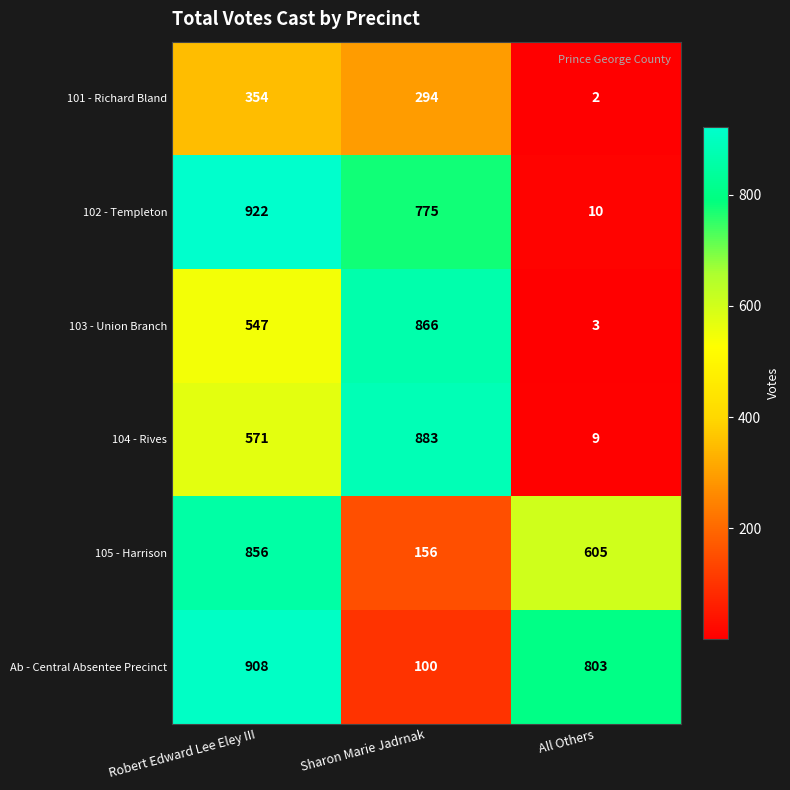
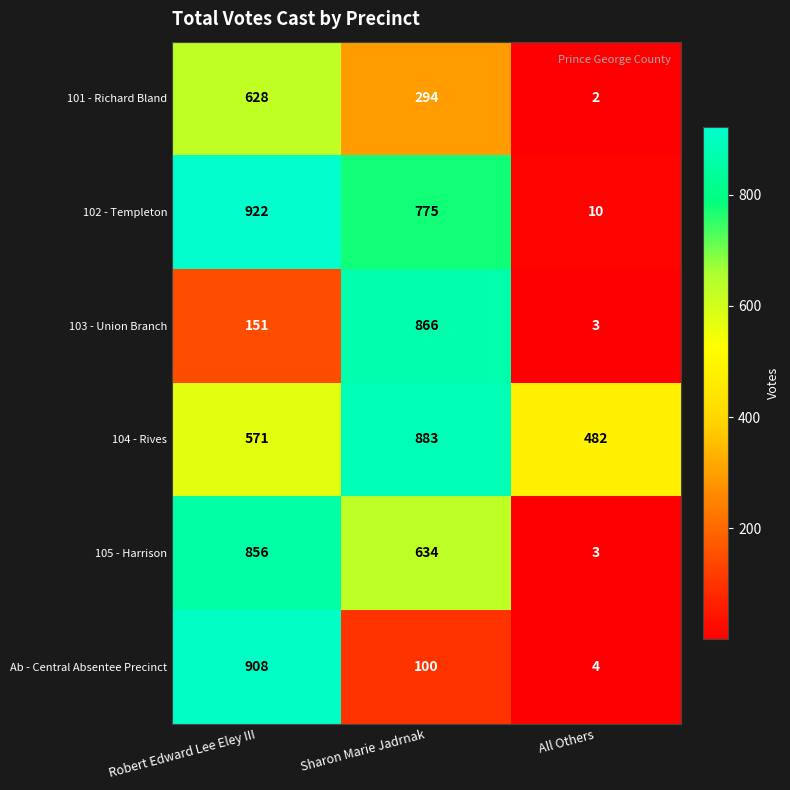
101 - Richard Bland, Robert Edward Lee Eley III: 354 -> 628
103 - Union Branch, Robert Edward Lee Eley III: 547 -> 151
104 - Rives, All Others: 9 -> 482
105 - Harrison, Sharon Marie Jadrnak: 156 -> 634
105 - Harrison, All Others: 605 -> 3
Ab - Central Absentee Precinct, All Others: 803 -> 4
